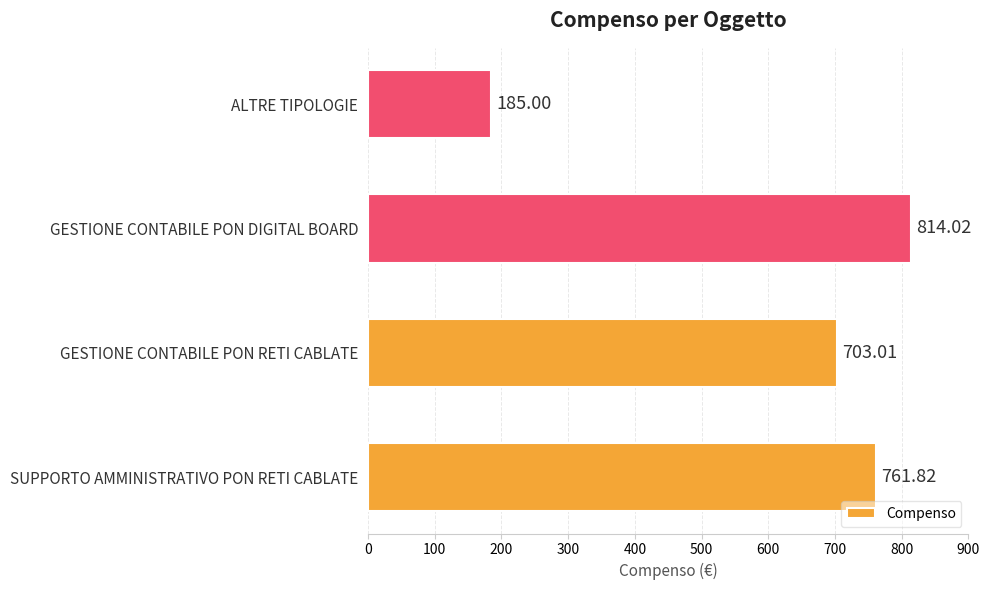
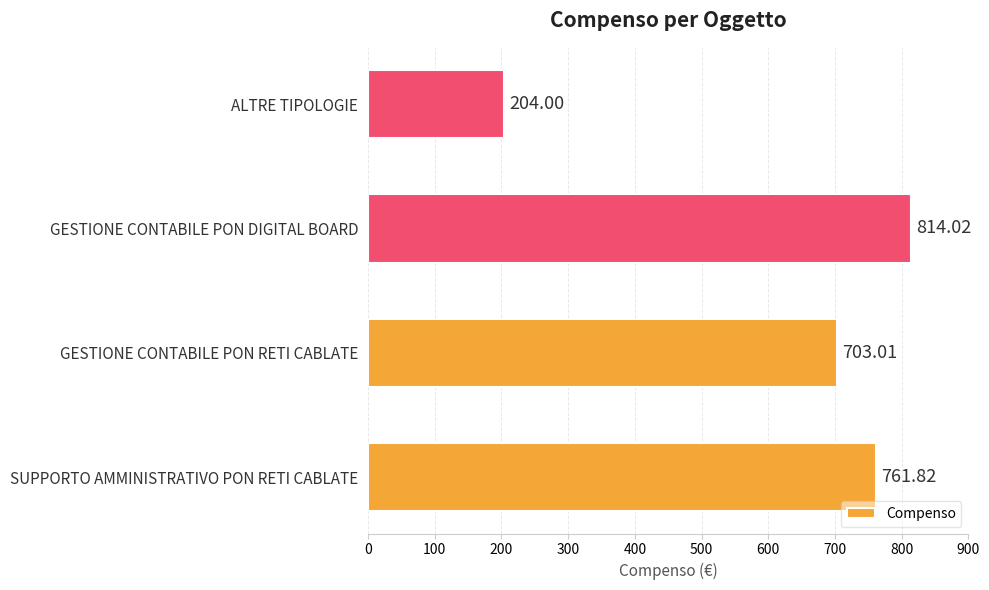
ALTRE TIPOLOGIE: 185.00 -> 204.00
